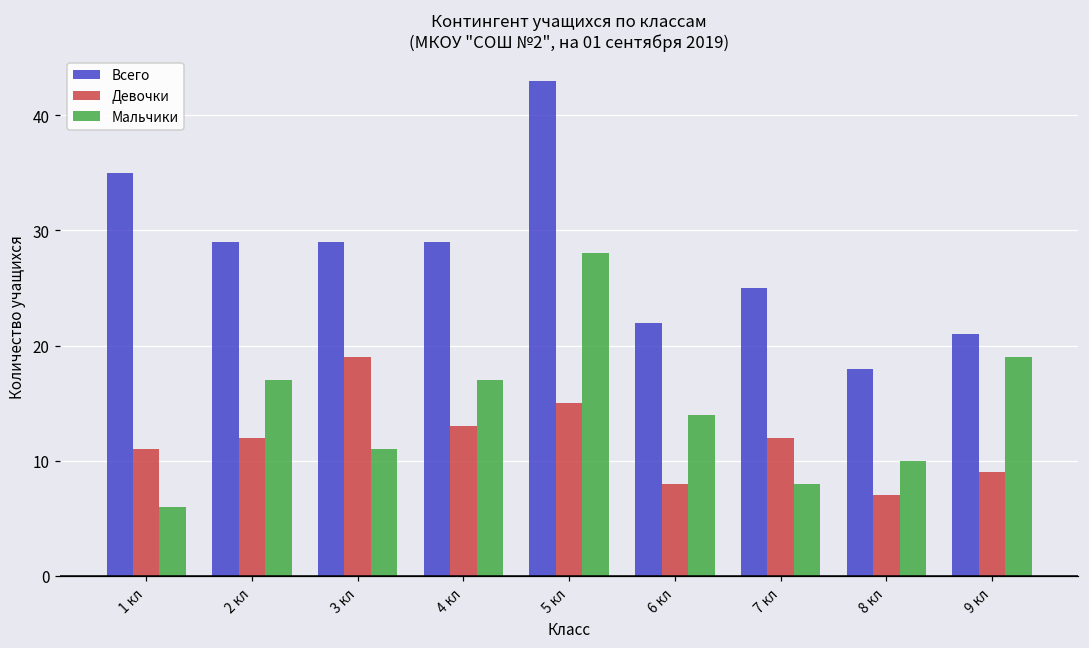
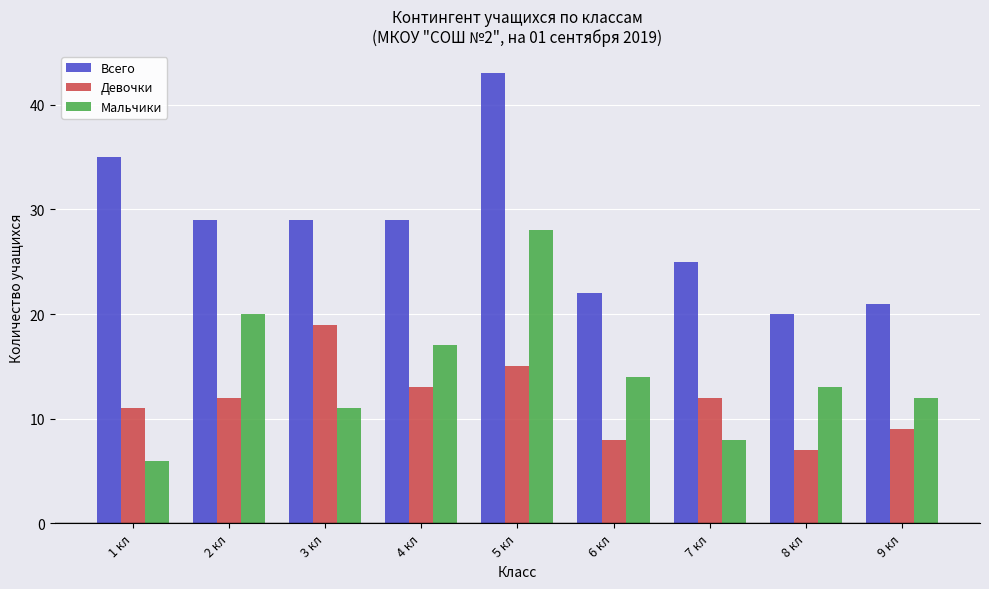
Мальчики, 2 кл: 17 -> 20
Всего, 8 кл: 18 -> 20
Мальчики, 8 кл: 10 -> 13
Мальчики, 9 кл: 19 -> 12
